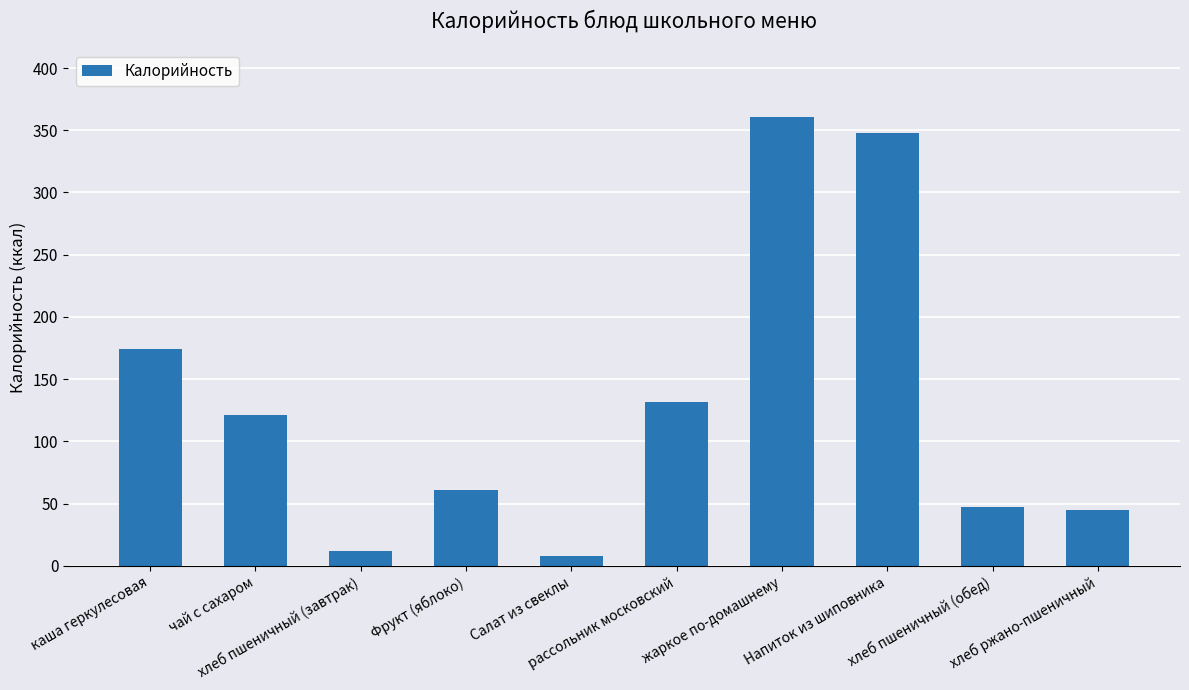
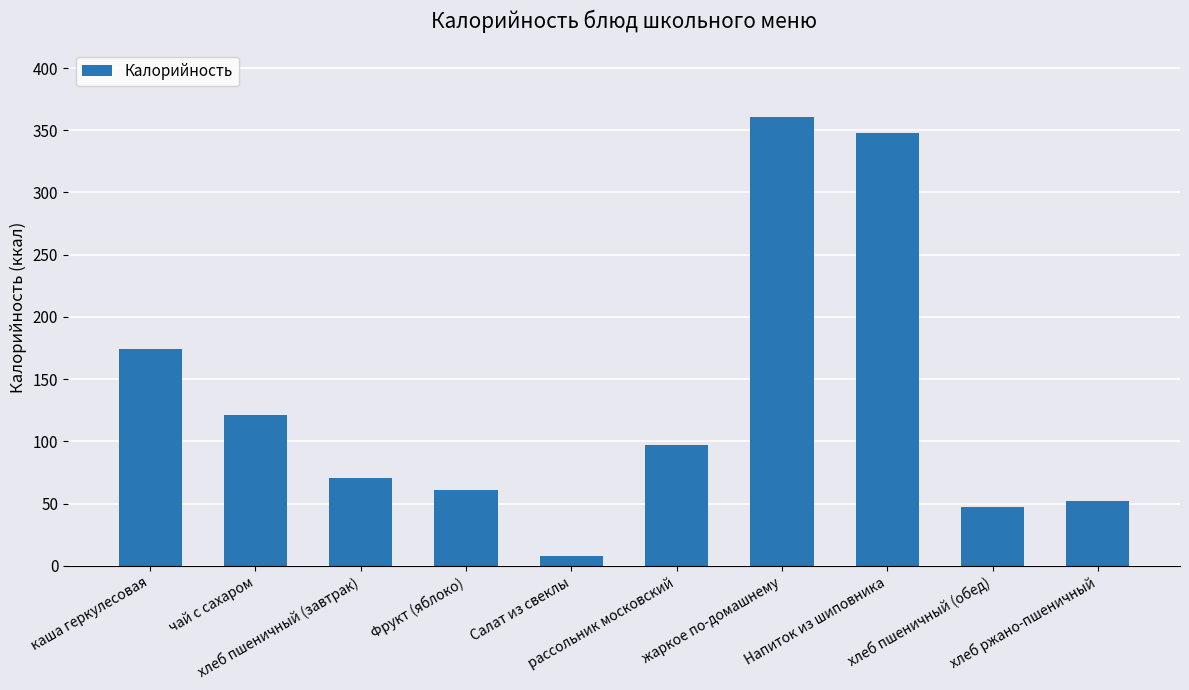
хлеб пшеничный (завтрак): 12 -> 71
рассольник московский: 132 -> 97
хлеб ржано-пшеничный: 45 -> 52
